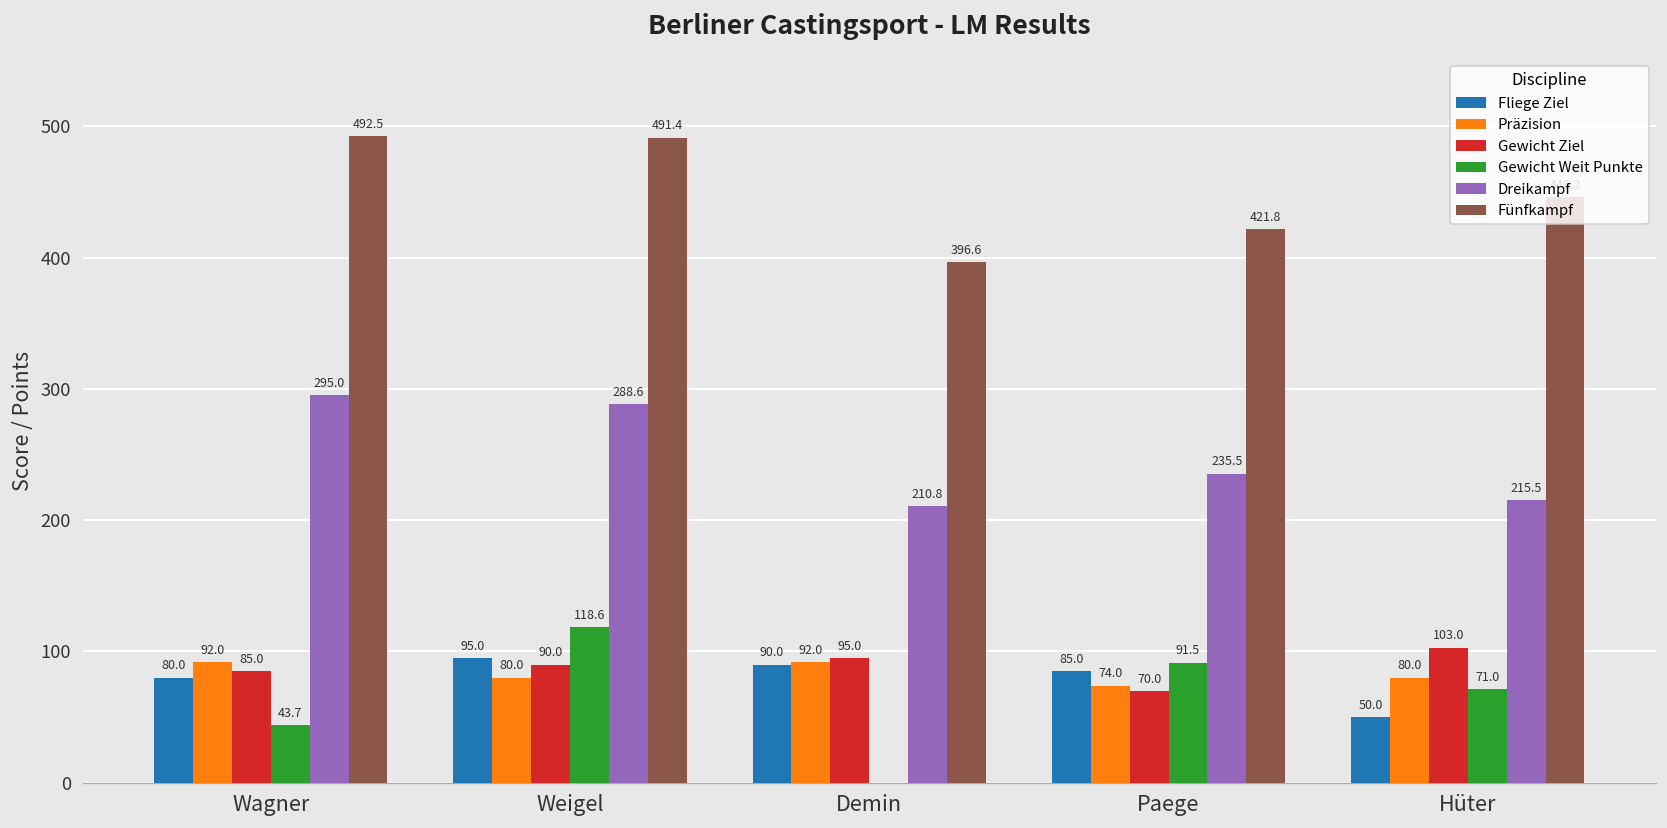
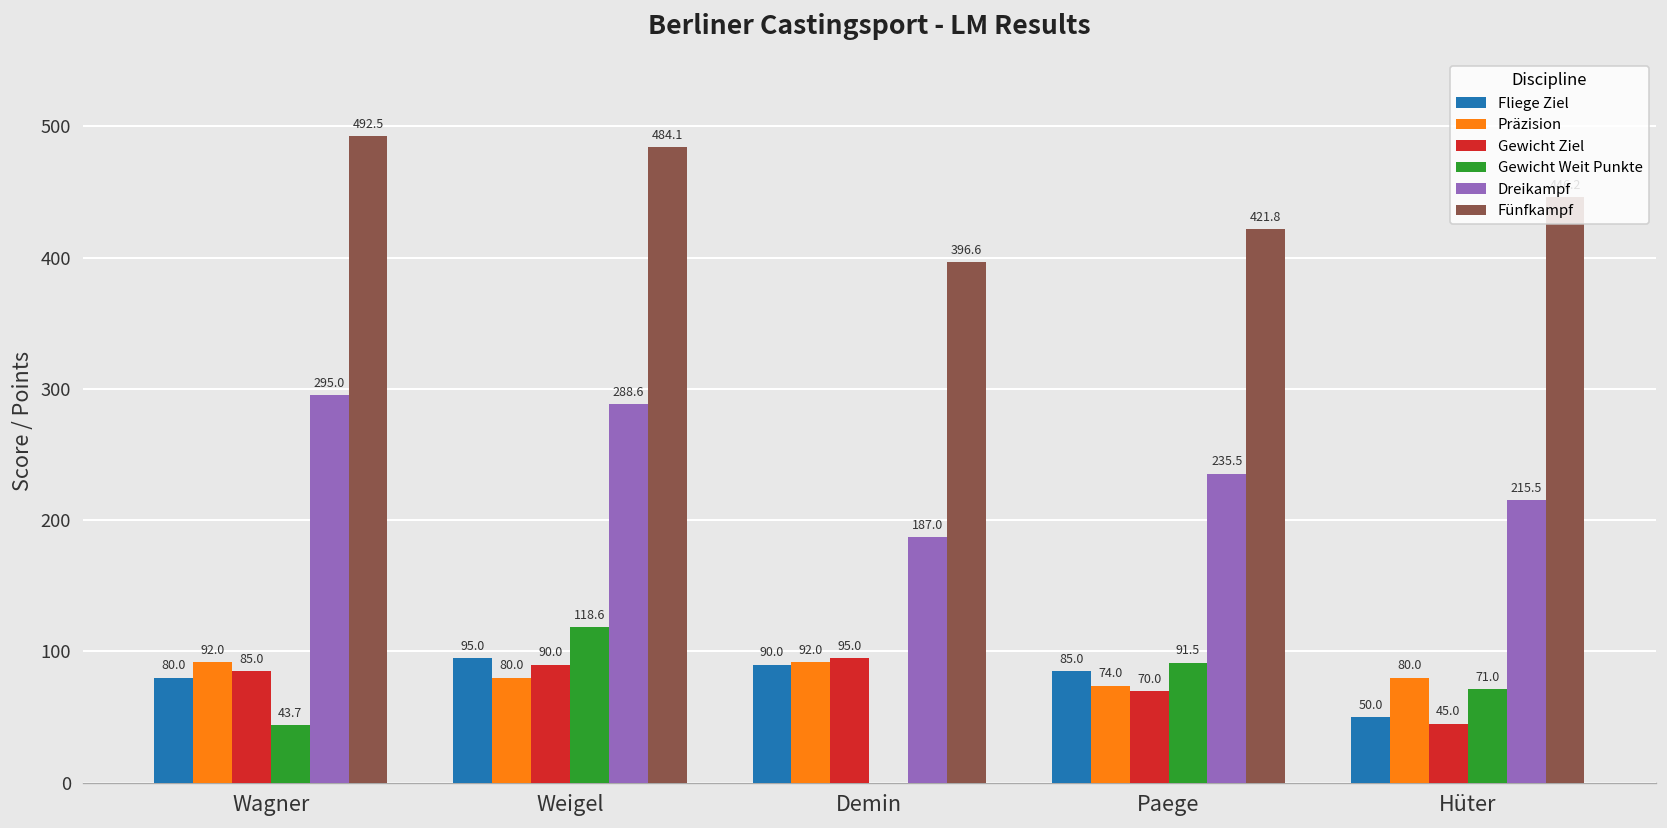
Fünfkampf, Weigel: 491.4 -> 484.1
Dreikampf, Demin: 210.8 -> 187.0
Gewicht Ziel, Hüter: 103.0 -> 45.0
